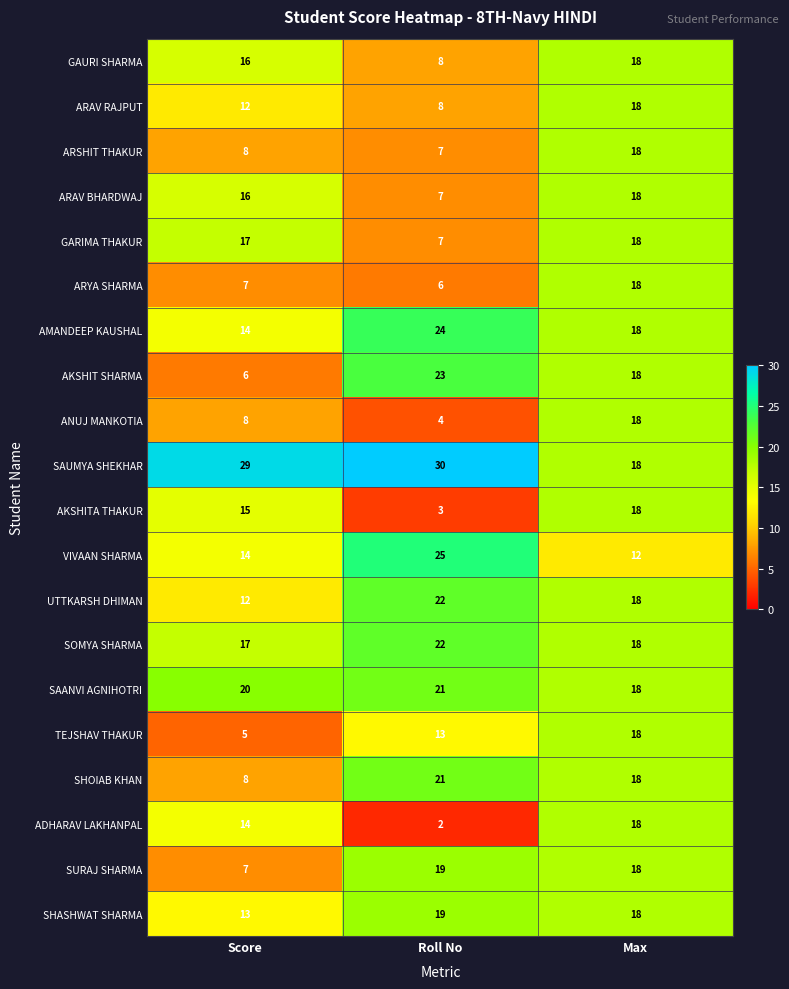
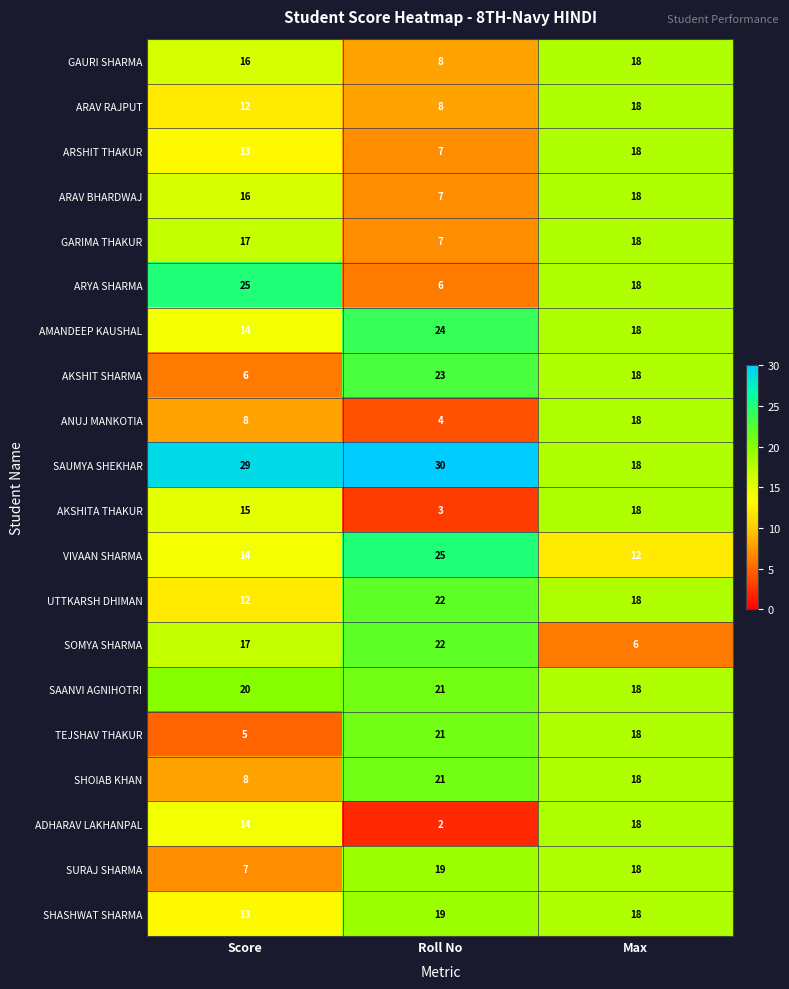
ARSHIT THAKUR, Score: 8 -> 13
ARYA SHARMA, Score: 7 -> 25
SOMYA SHARMA, Max: 18 -> 6
TEJSHAV THAKUR, Roll No: 13 -> 21
